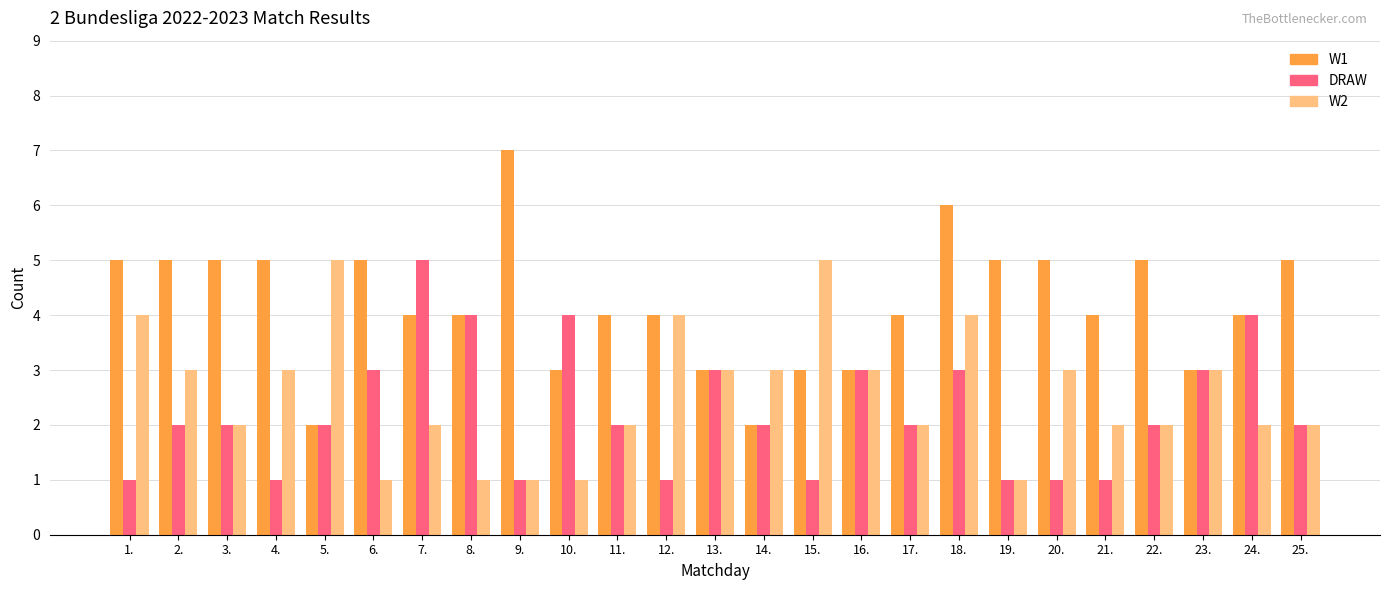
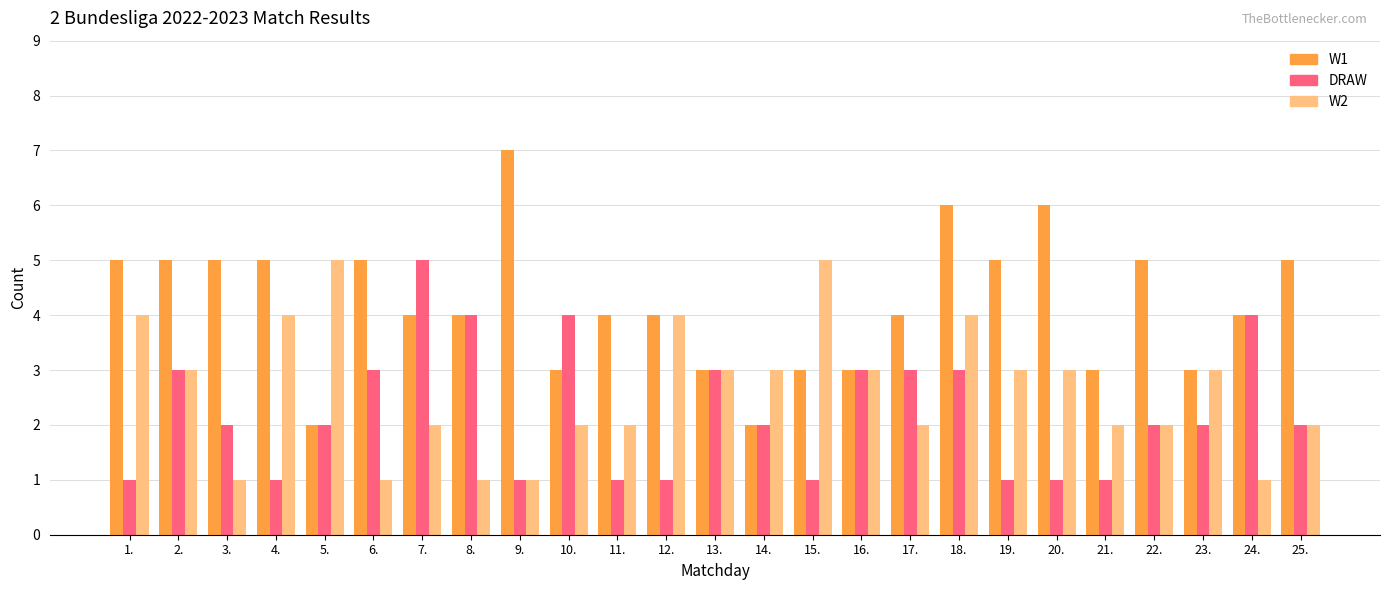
DRAW, 2.: 2 -> 3
W2, 3.: 2 -> 1
W2, 4.: 3 -> 4
W2, 10.: 1 -> 2
DRAW, 11.: 2 -> 1
DRAW, 17.: 2 -> 3
W2, 19.: 1 -> 3
W1, 20.: 5 -> 6
W1, 21.: 4 -> 3
DRAW, 23.: 3 -> 2
W2, 24.: 2 -> 1
